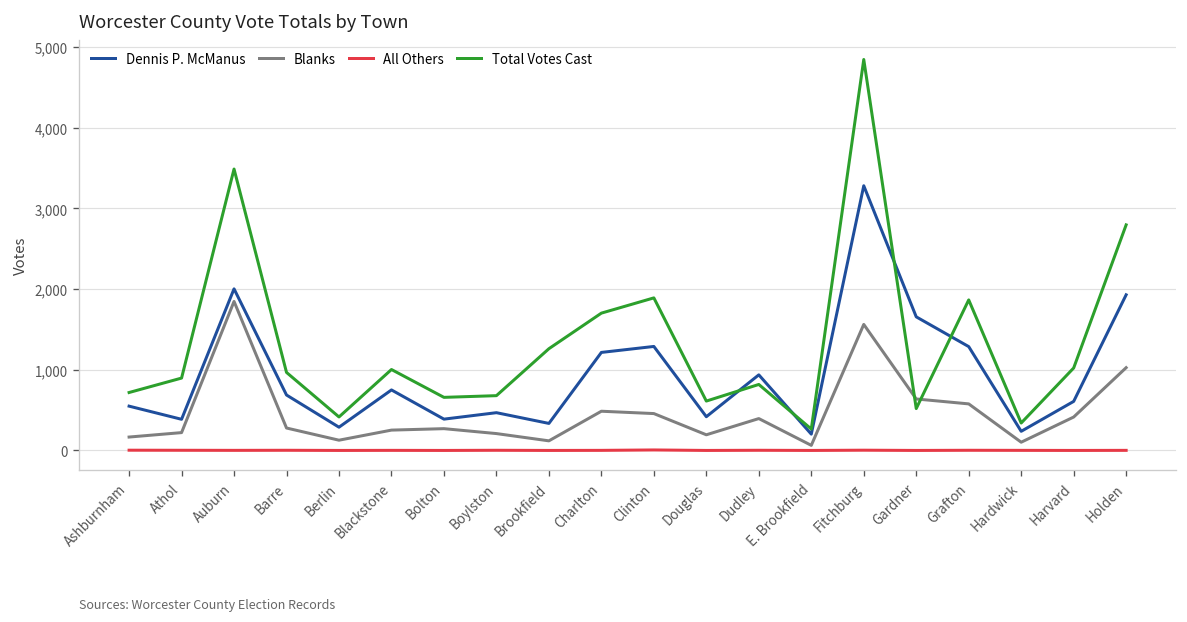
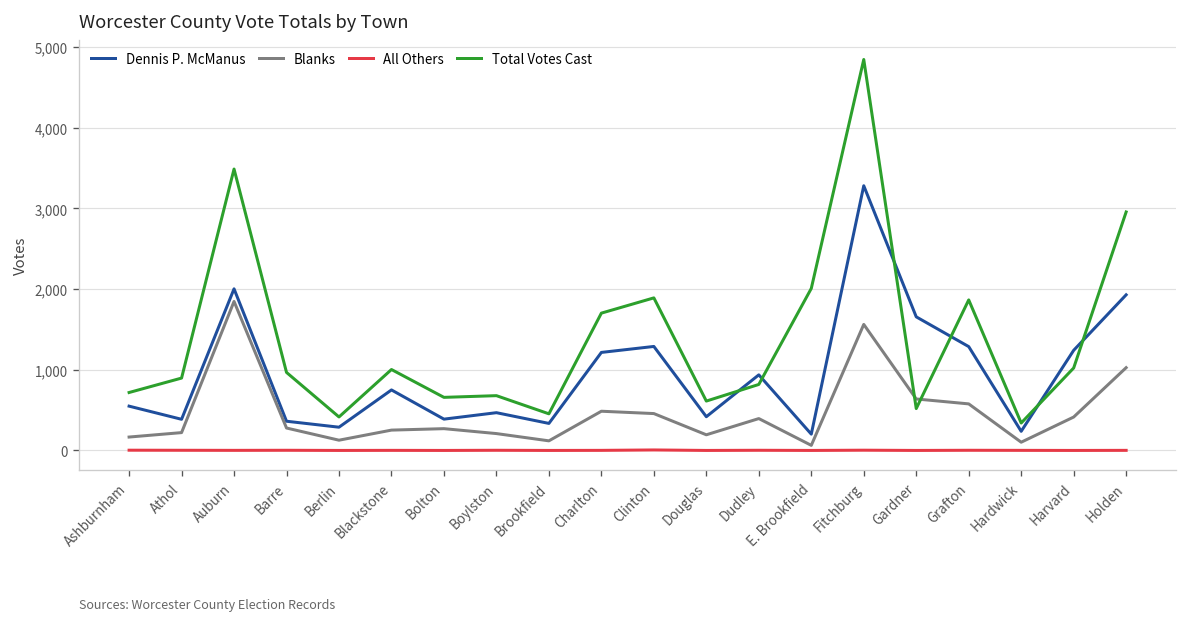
Dennis P. McManus, Barre: 700 -> 400
Total Votes Cast, Brookfield: 1,300 -> 500
Total Votes Cast, E. Brookfield: 300 -> 2,000
Dennis P. McManus, Harvard: 600 -> 1,200
Total Votes Cast, Holden: 2,800 -> 3,000
